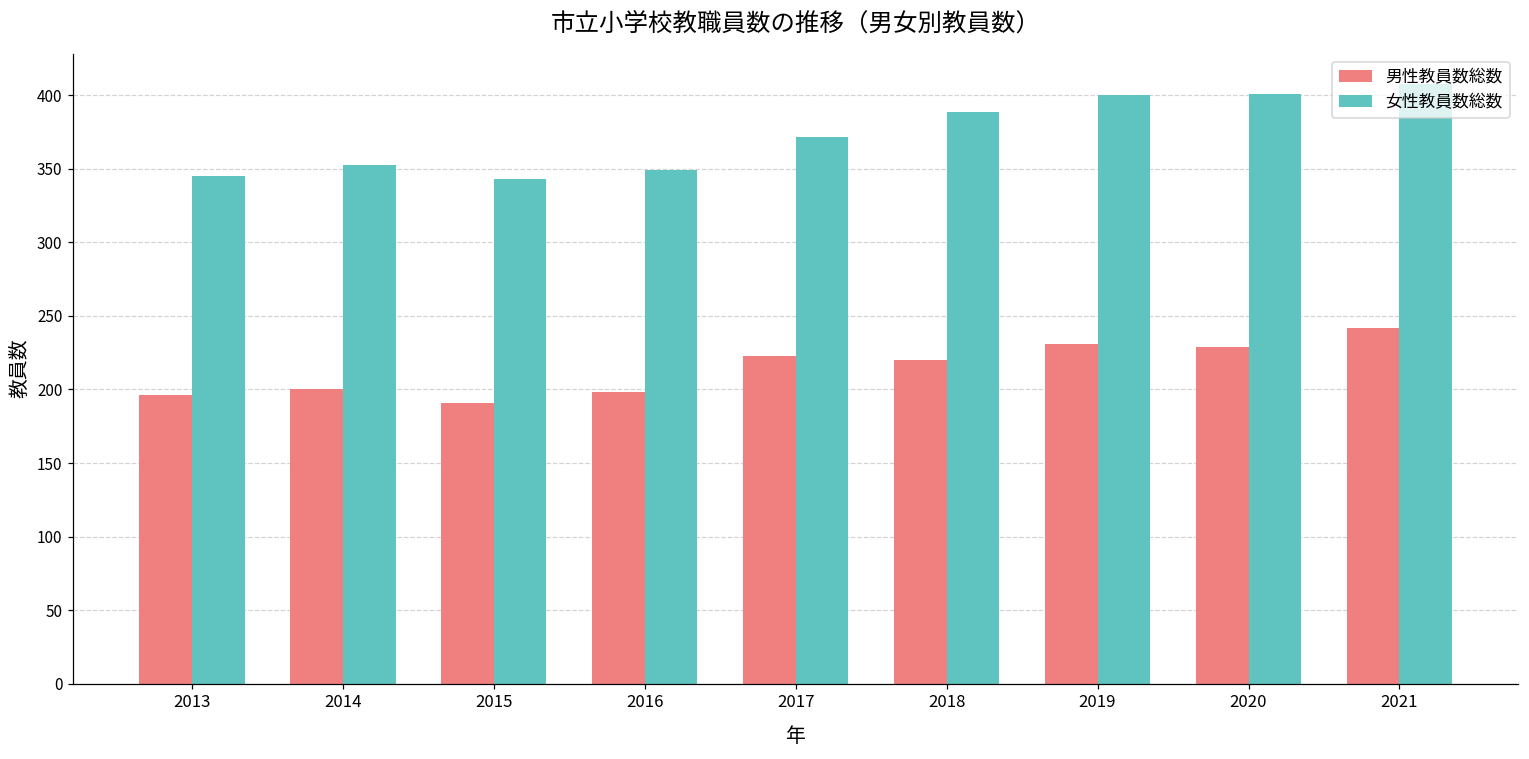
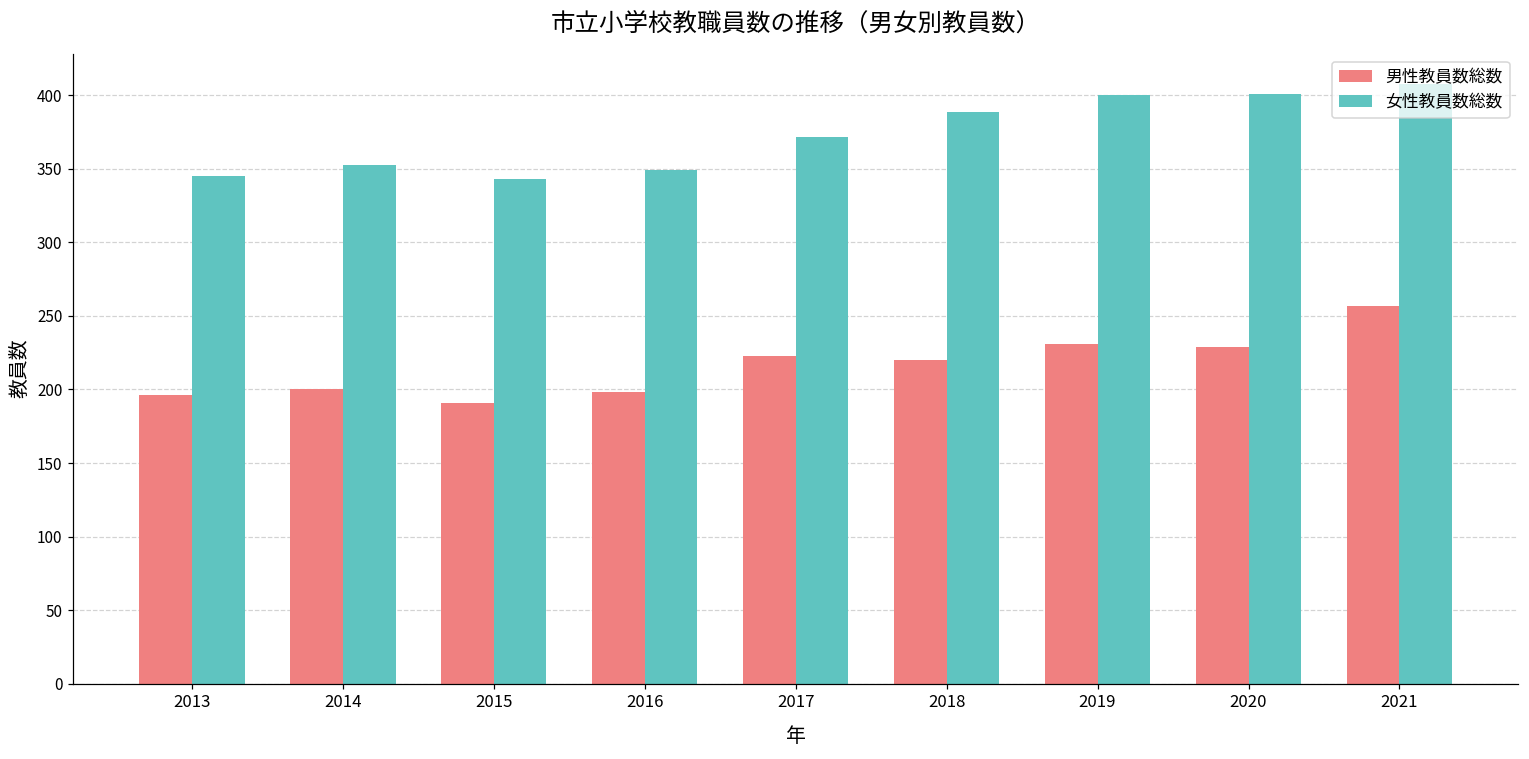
男性教員数総数, 2021: 242 -> 257
